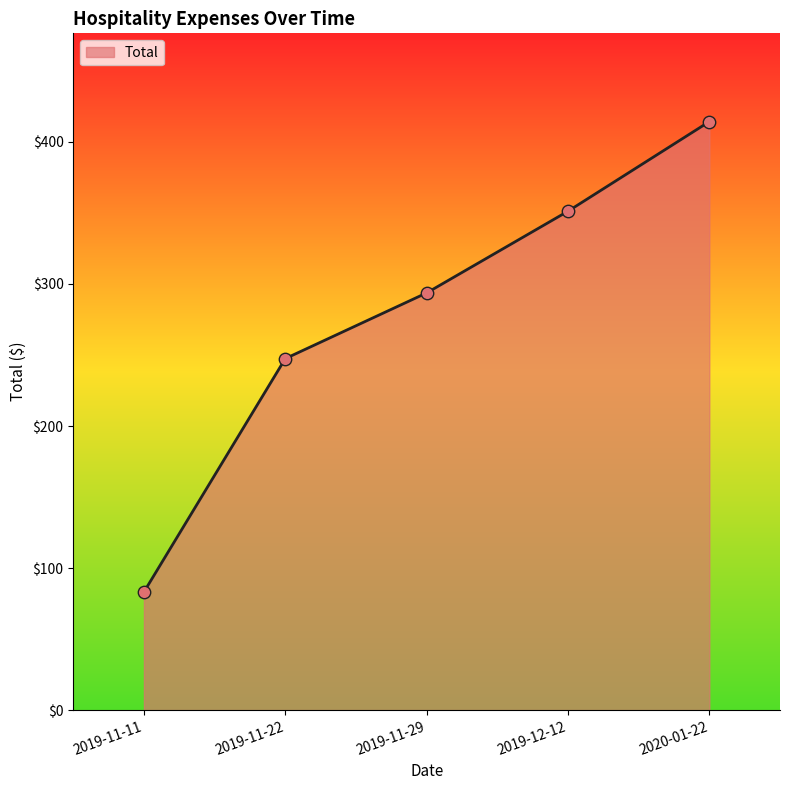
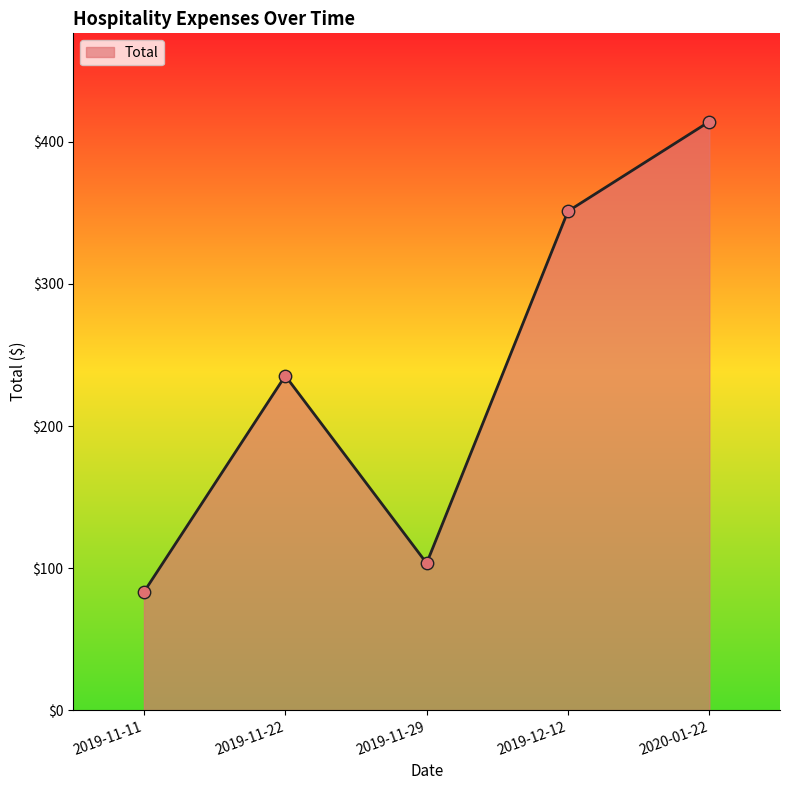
2019-11-22: $247 -> $235
2019-11-29: $294 -> $103
